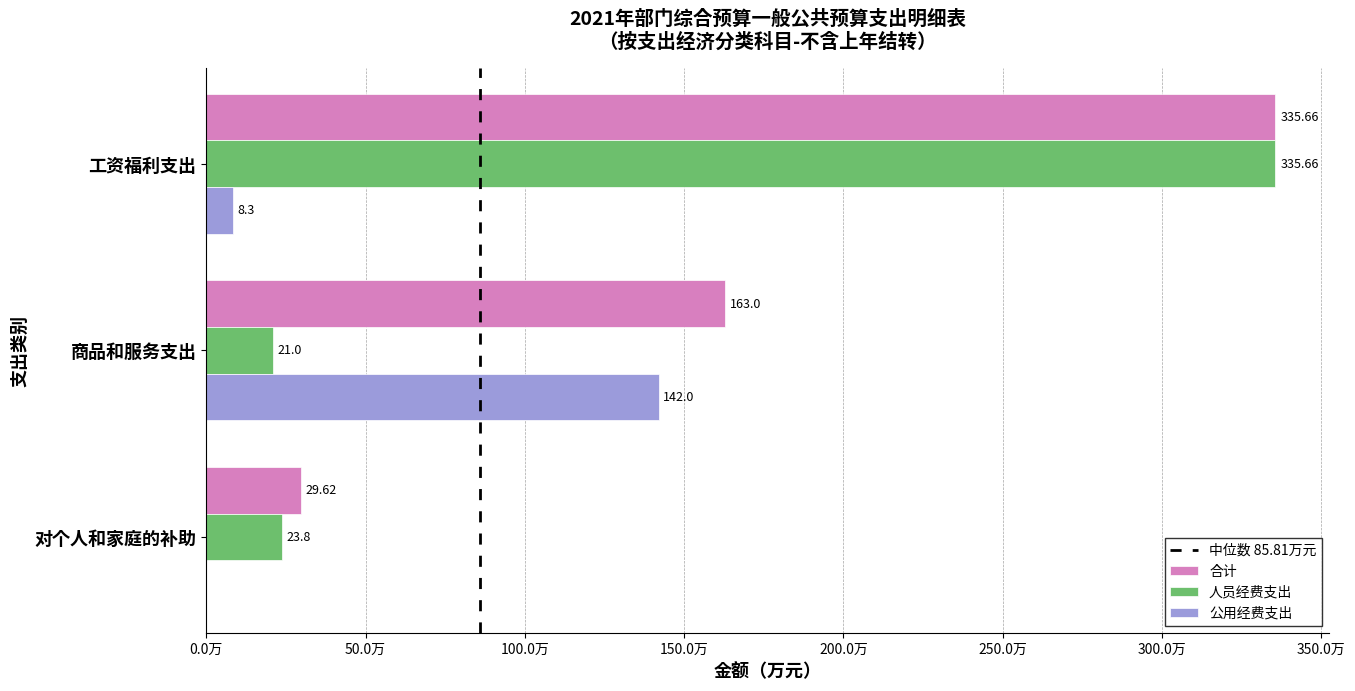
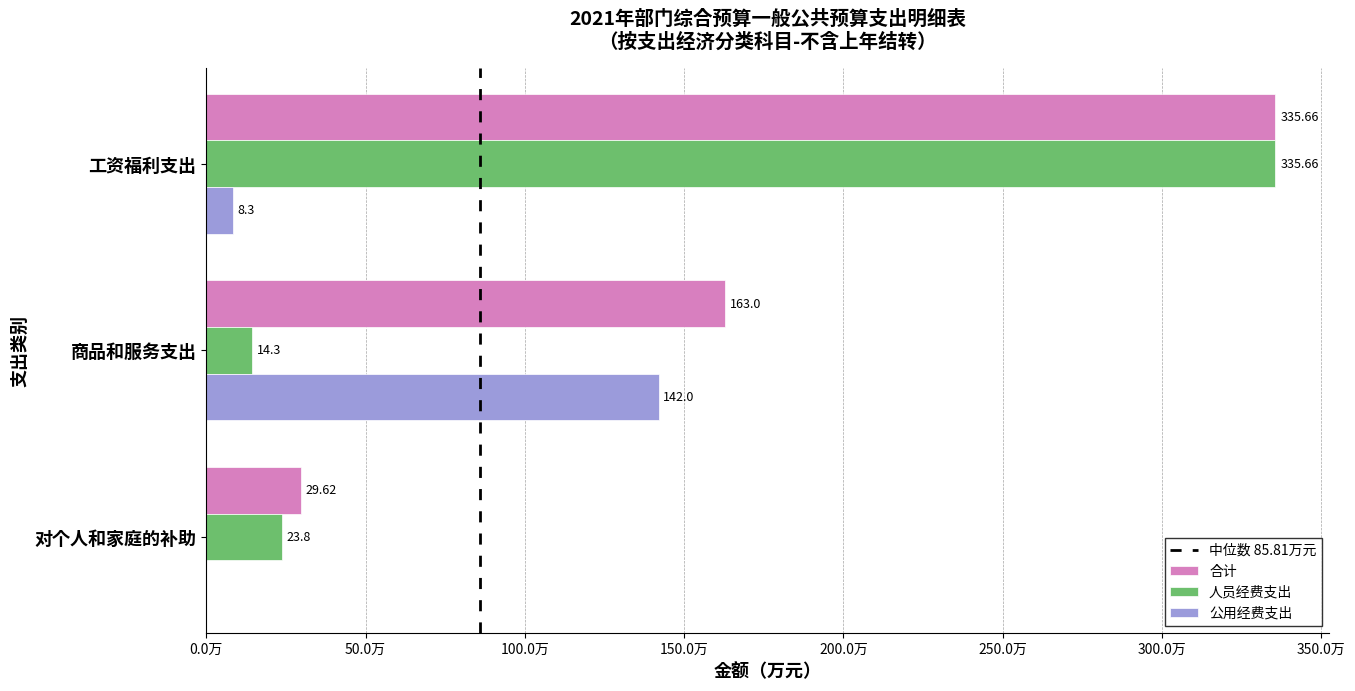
人员经费支出, 商品和服务支出: 21.0 -> 14.3
